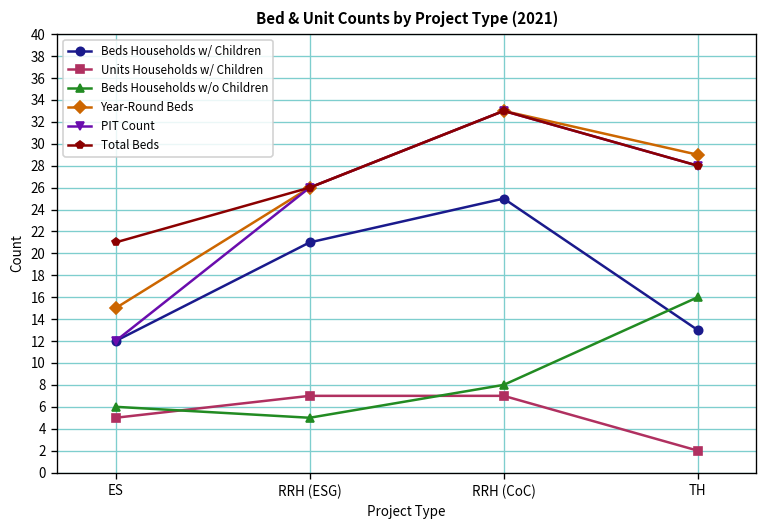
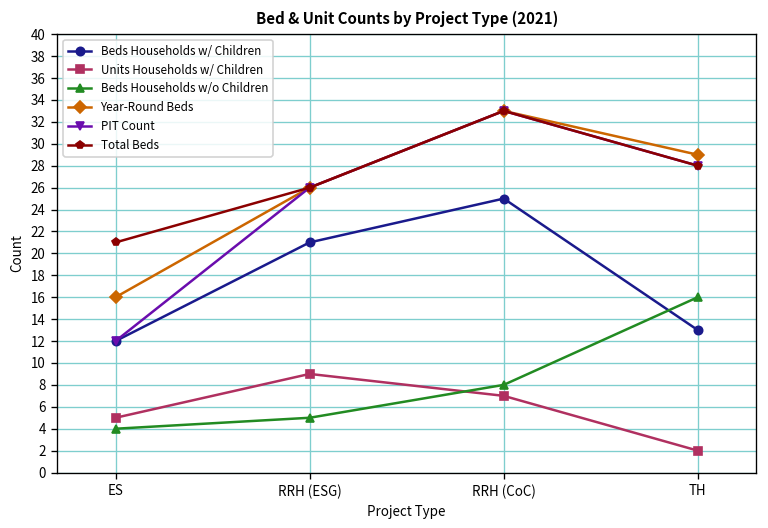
Beds Households w/o Children, ES: 6 -> 4
Year-Round Beds, ES: 15 -> 16
Units Households w/ Children, RRH (ESG): 7 -> 9
